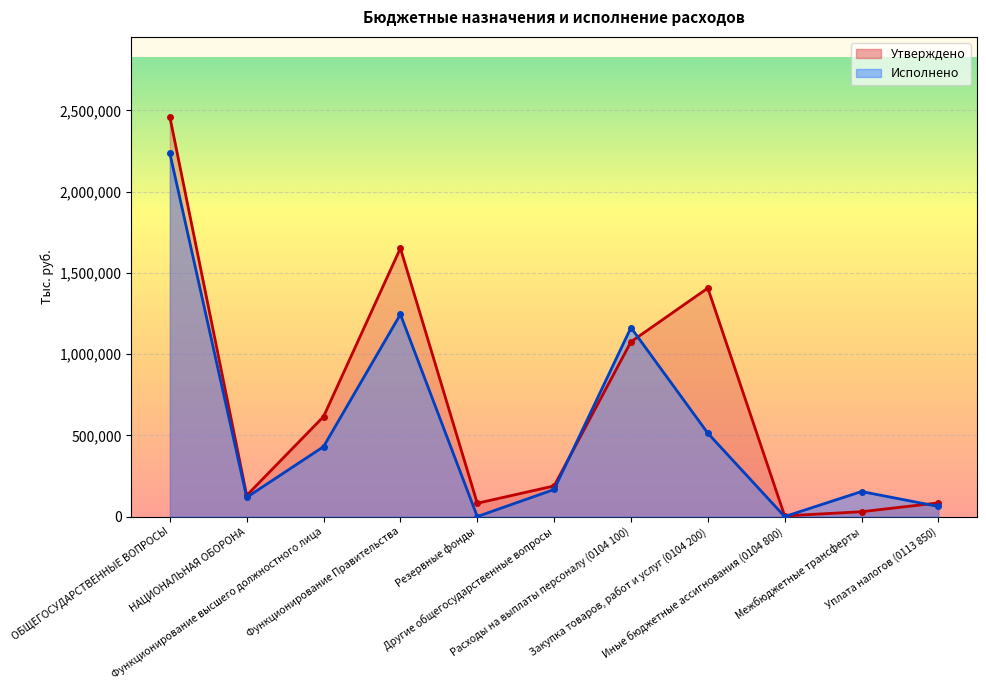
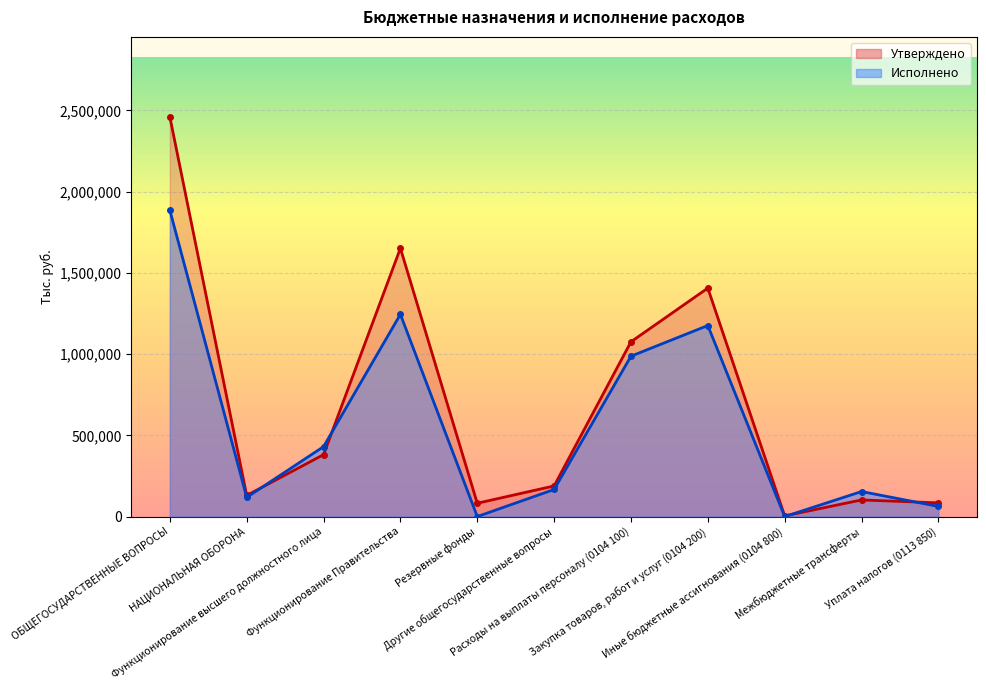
Исполнено, ОБЩЕГОСУДАРСТВЕННЫЕ ВОПРОСЫ: 2,240,000 -> 1,890,000
Утверждено, Функционирование высшего должностного лица: 620,000 -> 380,000
Исполнено, Расходы на выплаты персоналу (0104 100): 1,160,000 -> 990,000
Исполнено, Закупка товаров, работ и услуг (0104 200): 510,000 -> 1,180,000
Утверждено, Межбюджетные трансферты: 30,000 -> 100,000
